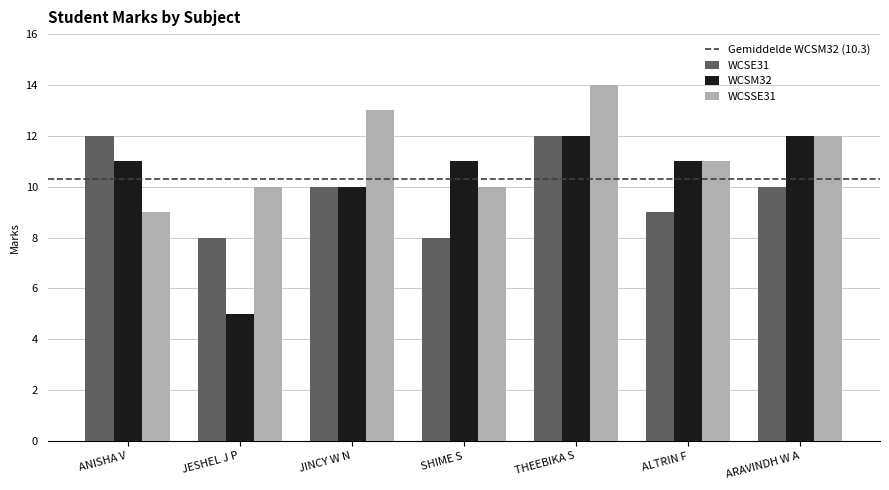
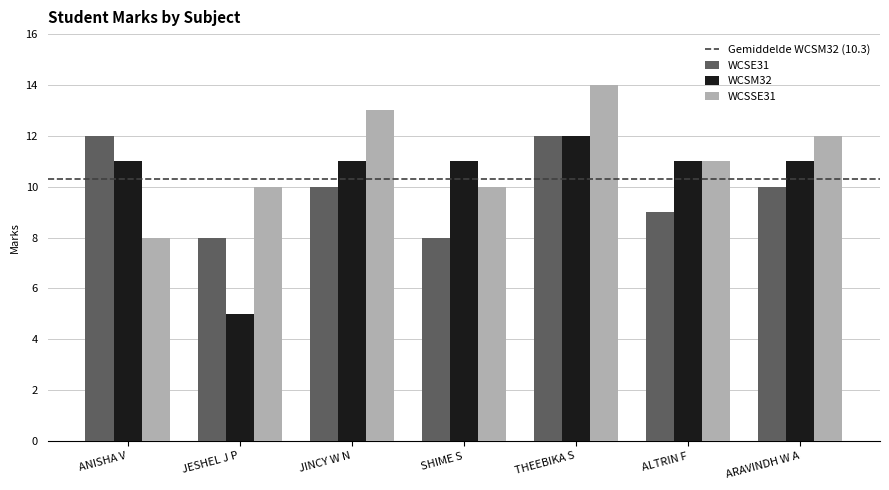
WCSSE31, ANISHA V: 9 -> 8
WCSM32, JINCY W N: 10 -> 11
WCSM32, ARAVINDH W A: 12 -> 11
